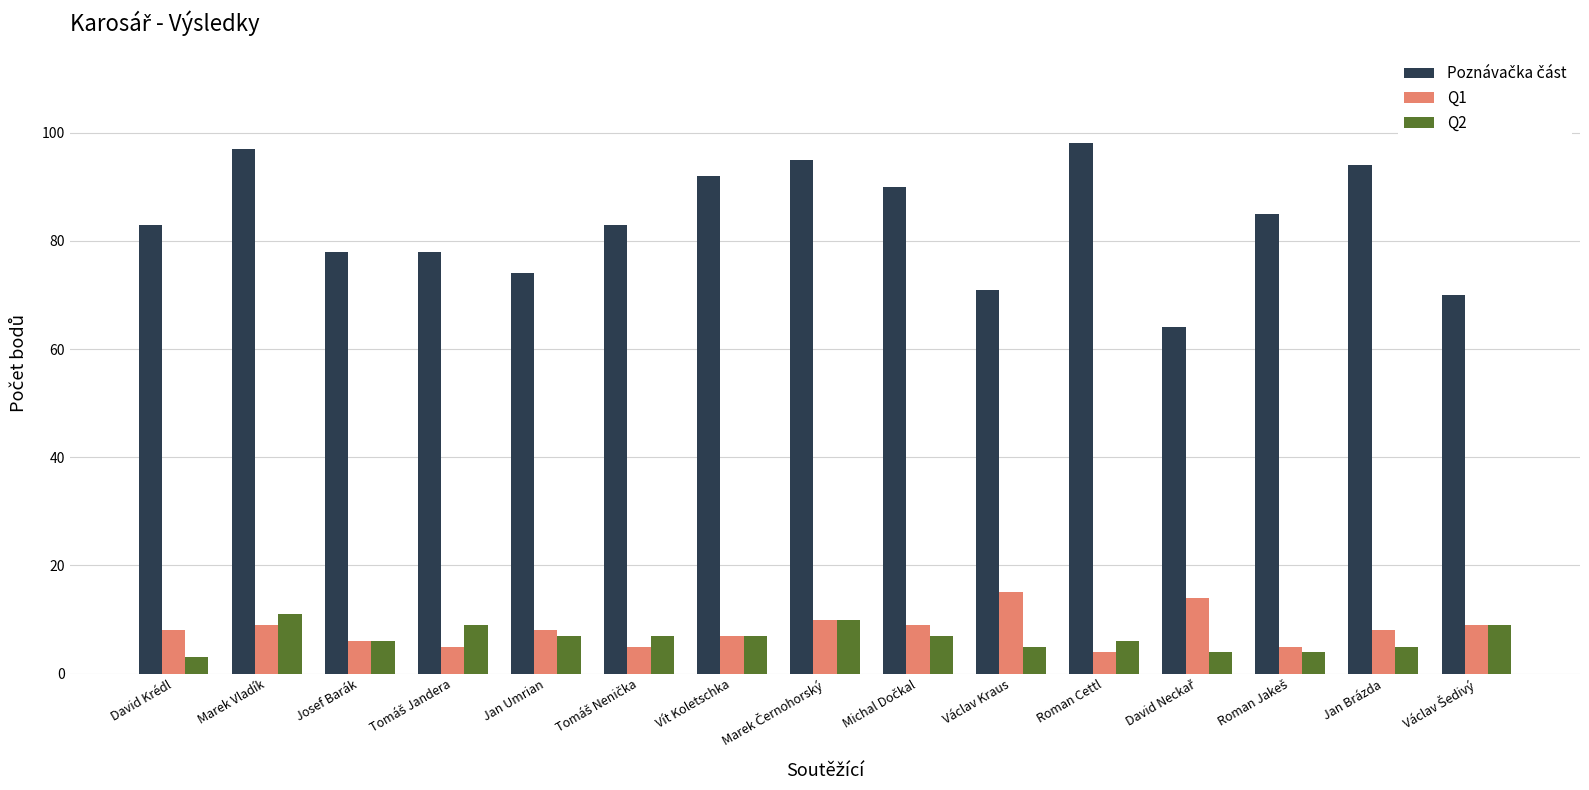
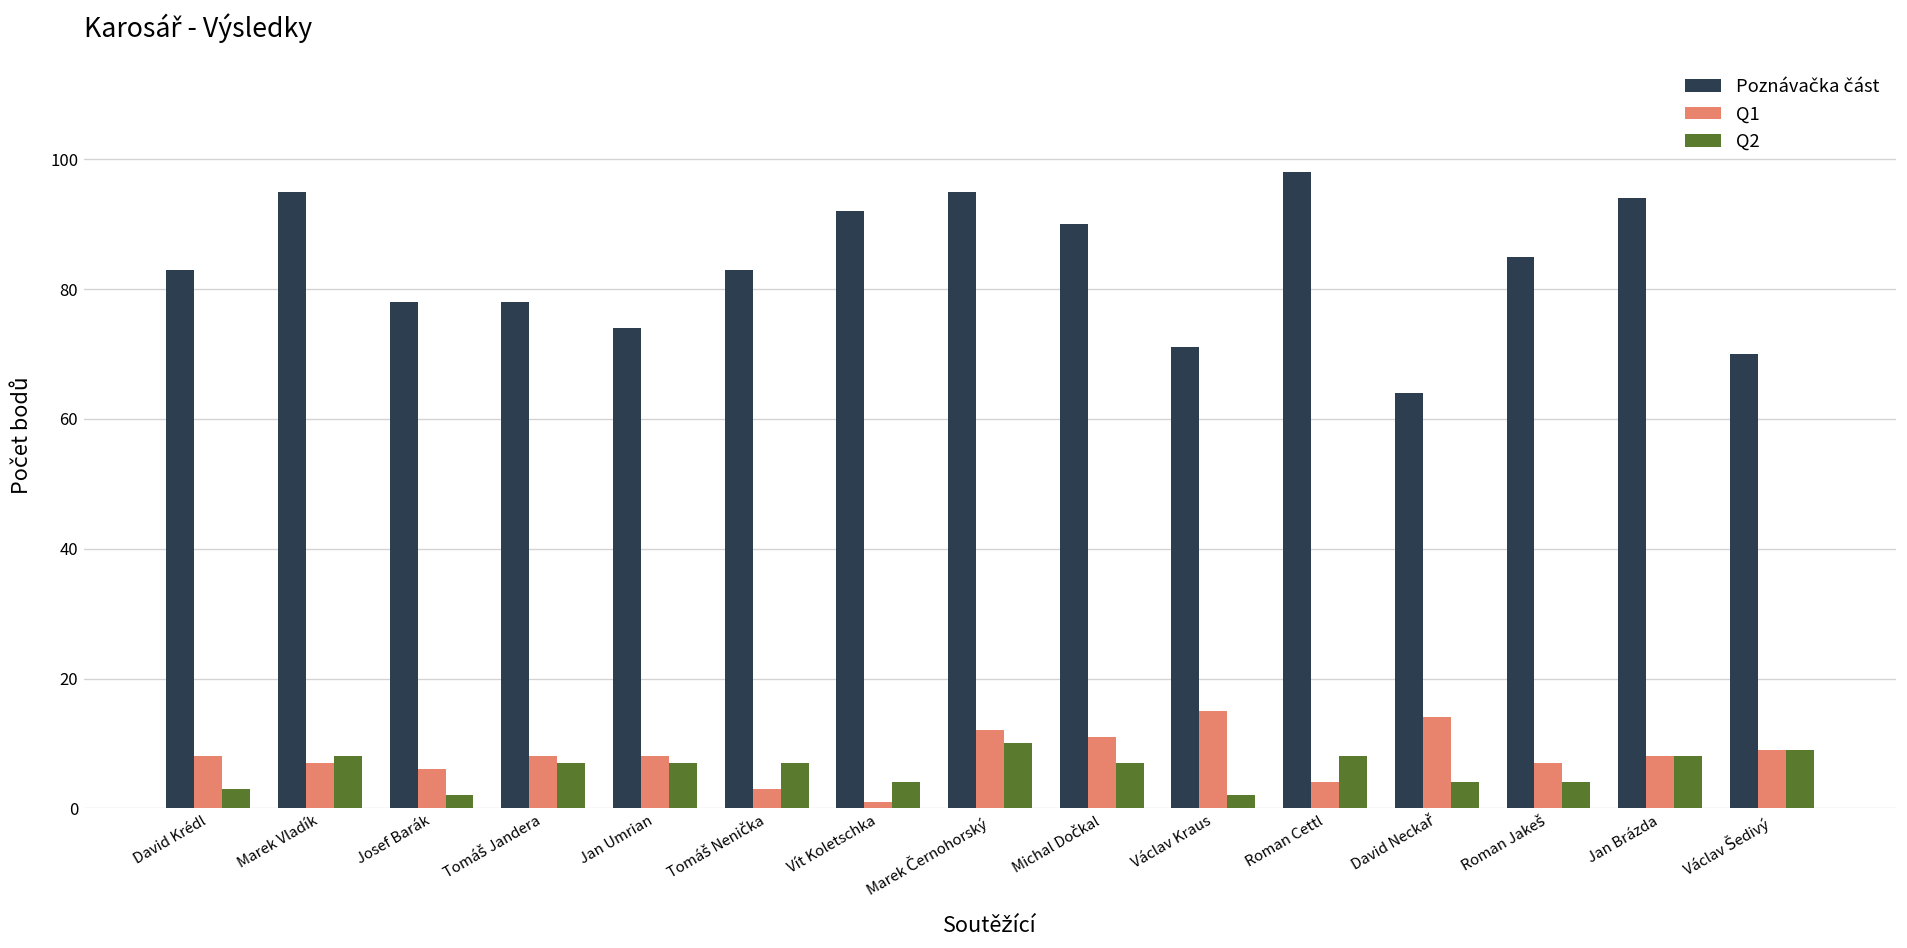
Poznávačka část, Marek Vladík: 97 -> 95
Q1, Marek Vladík: 9 -> 7
Q2, Marek Vladík: 11 -> 8
Q2, Josef Barák: 6 -> 2
Q1, Tomáš Jandera: 5 -> 8
Q2, Tomáš Jandera: 9 -> 7
Q1, Tomáš Nenička: 5 -> 3
Q1, Vít Koletschka: 7 -> 1
Q2, Vít Koletschka: 7 -> 4
Q1, Marek Černohorský: 10 -> 12
Q1, Michal Dočkal: 9 -> 11
Q2, Václav Kraus: 5 -> 2
Q2, Roman Cettl: 6 -> 8
Q1, Roman Jakeš: 5 -> 7
Q2, Jan Brázda: 5 -> 8
